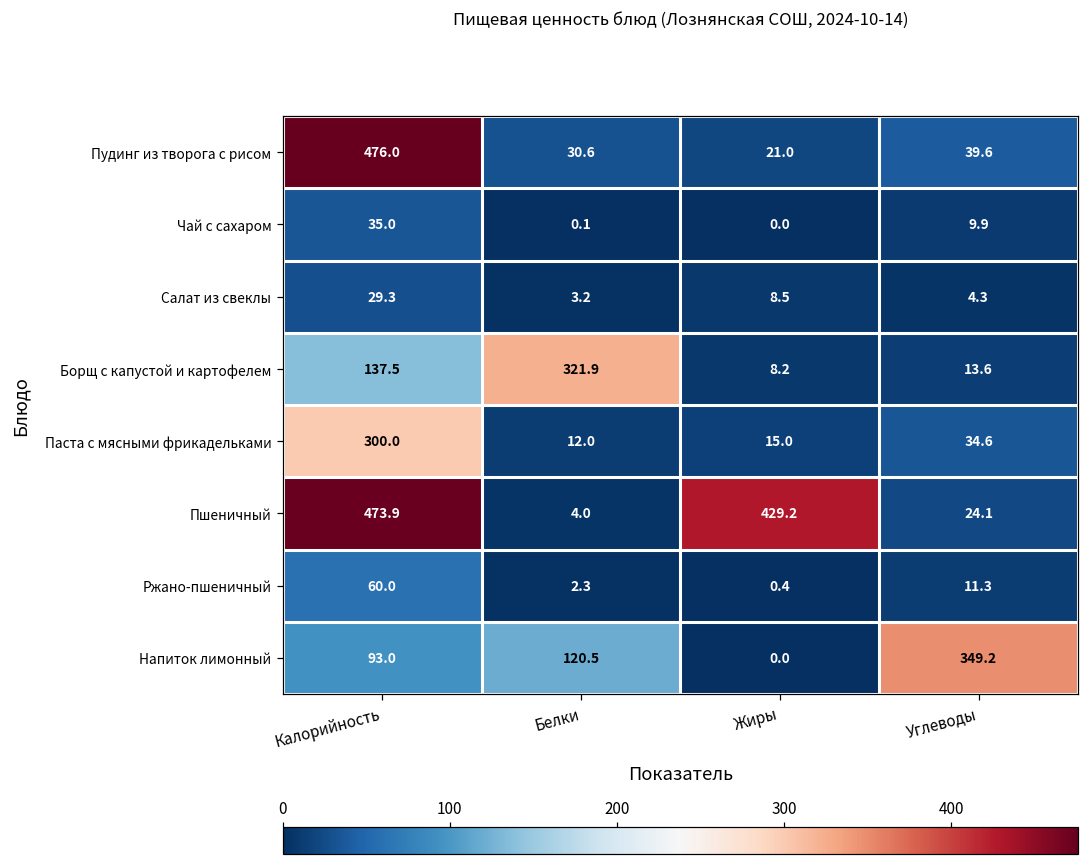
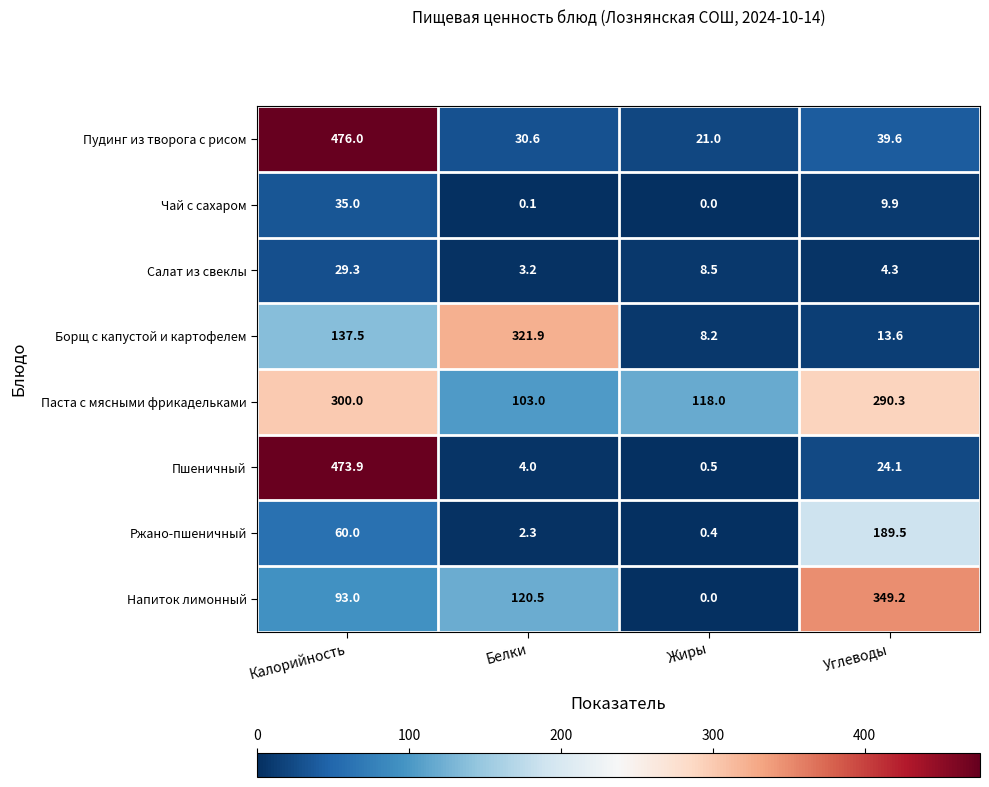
Паста с мясными фрикадельками, Белки: 12.0 -> 103.0
Паста с мясными фрикадельками, Жиры: 15.0 -> 118.0
Паста с мясными фрикадельками, Углеводы: 34.6 -> 290.3
Пшеничный, Жиры: 429.2 -> 0.5
Ржано-пшеничный, Углеводы: 11.3 -> 189.5
